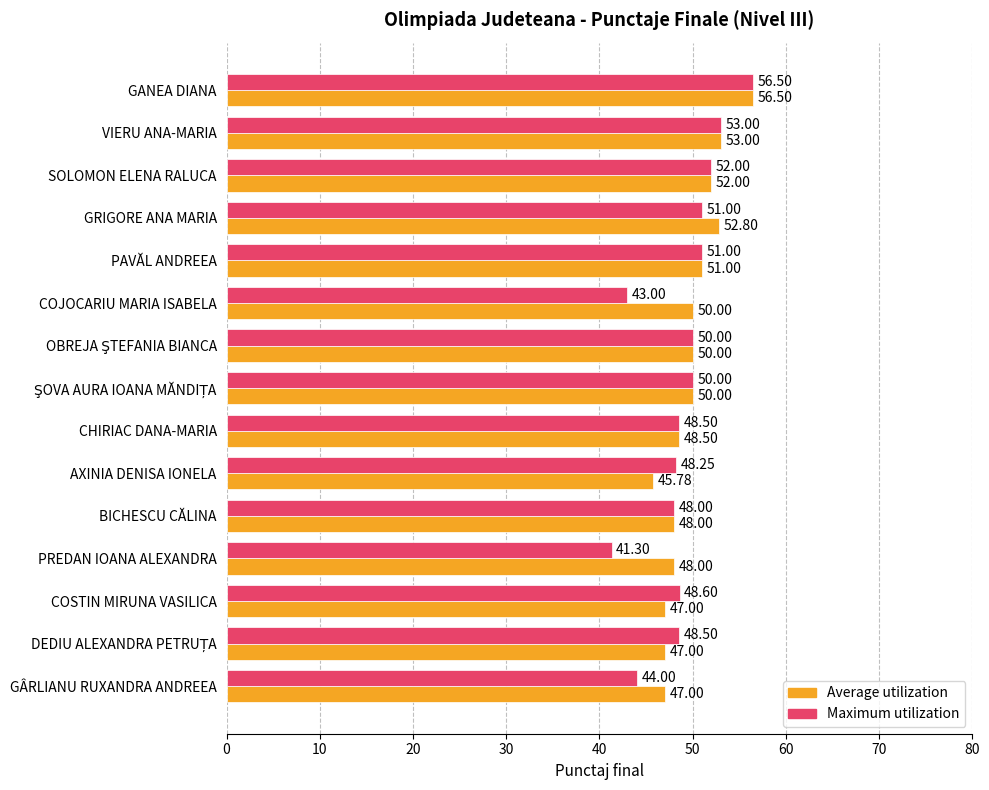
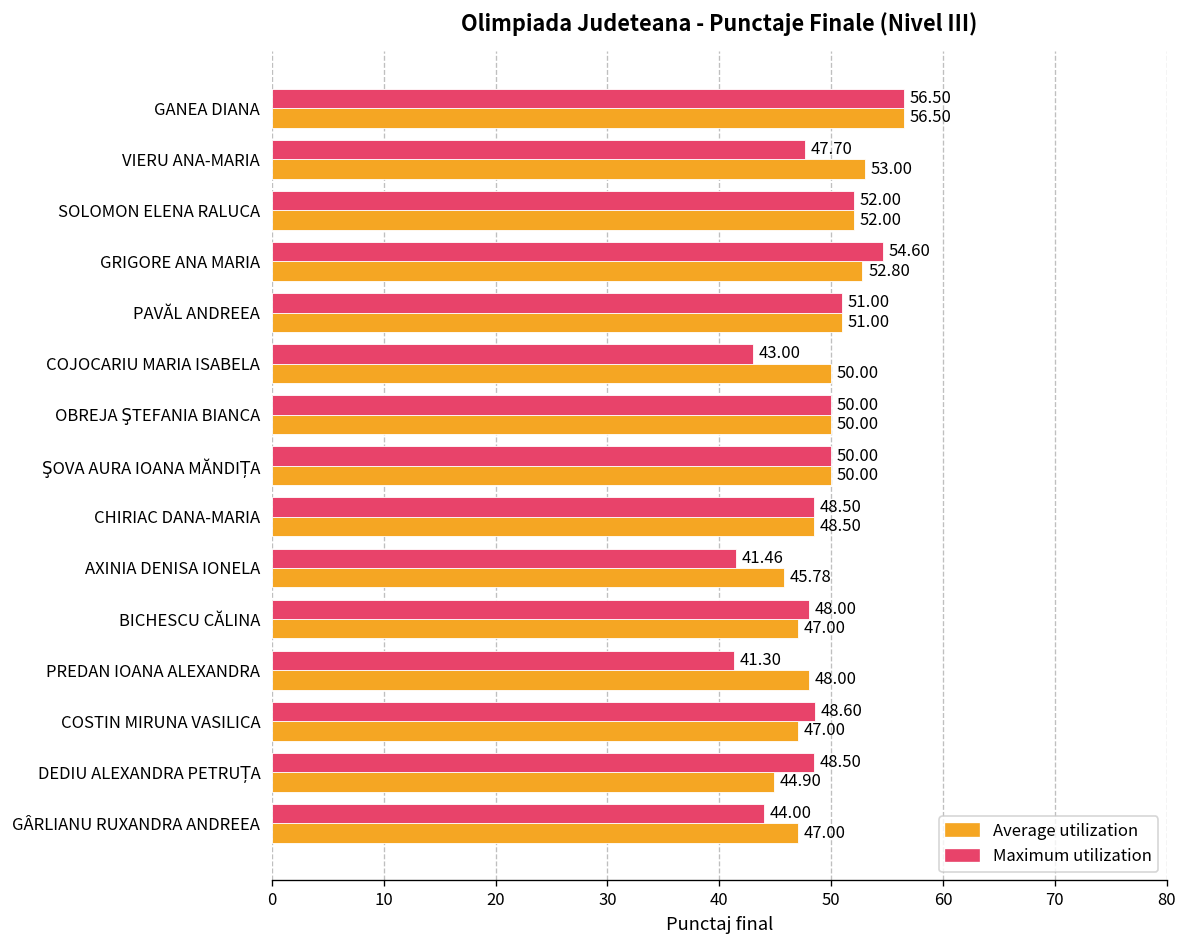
Maximum utilization, VIERU ANA-MARIA: 53.00 -> 47.70
Maximum utilization, GRIGORE ANA MARIA: 51.00 -> 54.60
Maximum utilization, AXINIA DENISA IONELA: 48.25 -> 41.46
Average utilization, BICHESCU CĂLINA: 48.00 -> 47.00
Average utilization, DEDIU ALEXANDRA PETRUȚA: 47.00 -> 44.90
